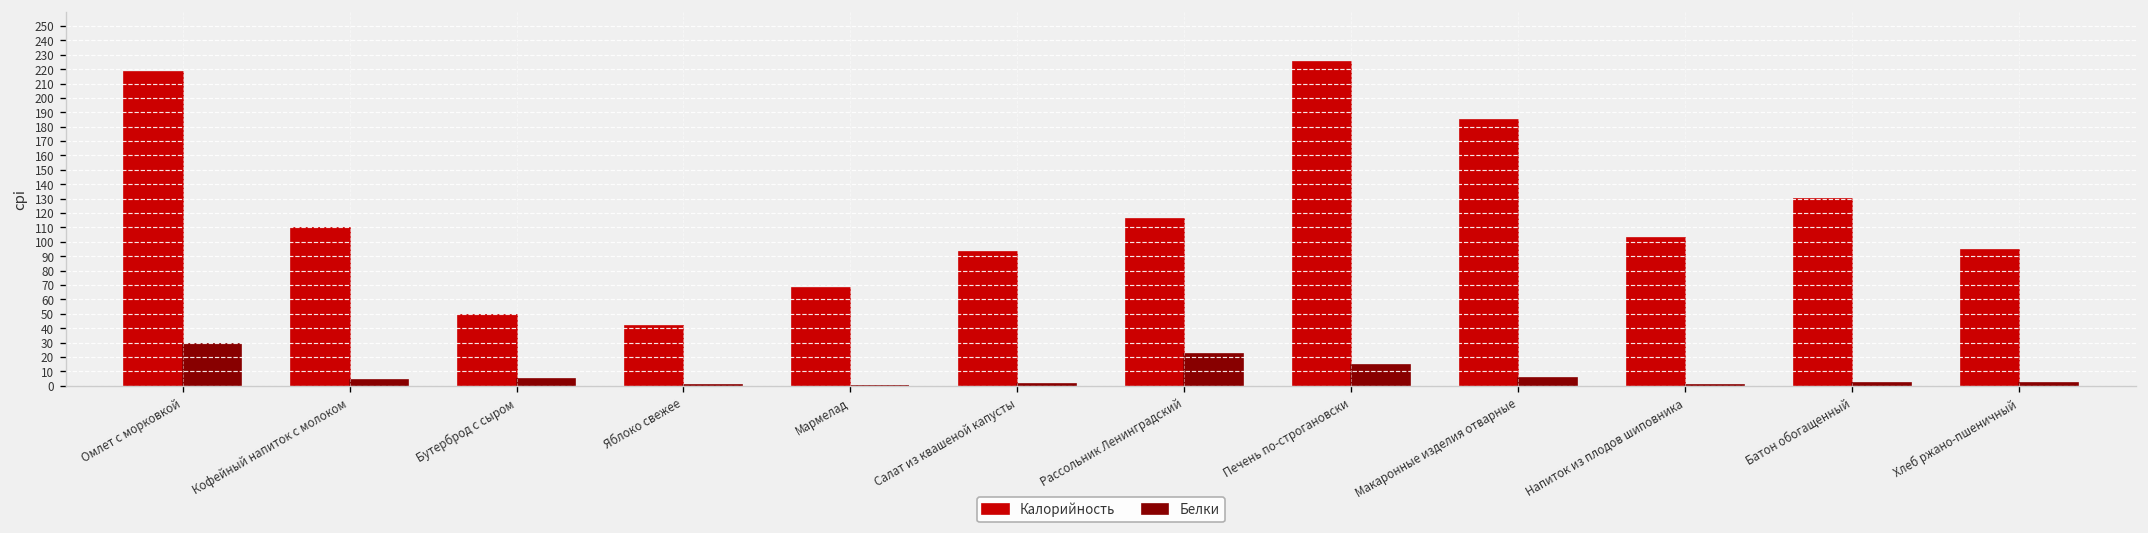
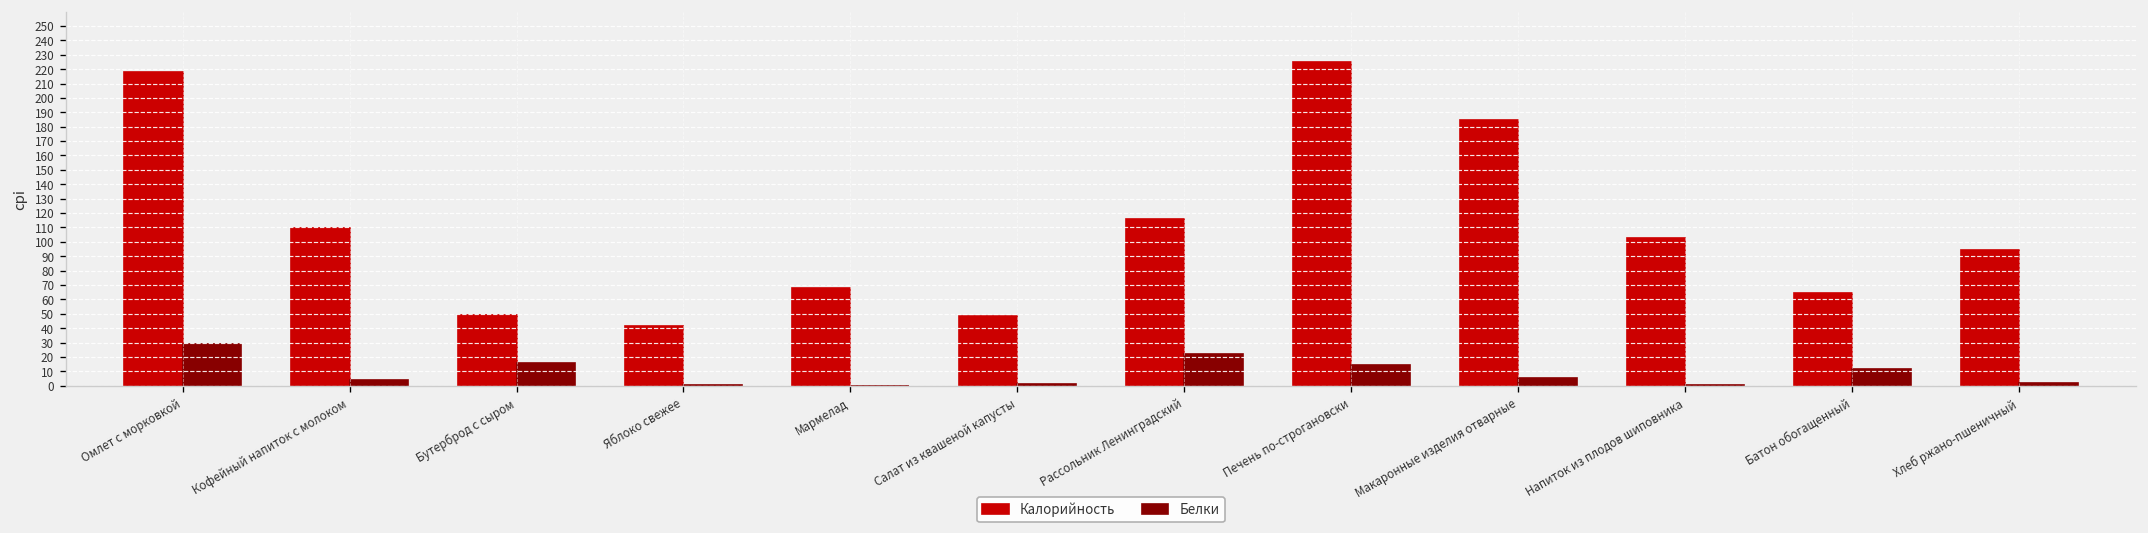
Белки, Бутерброд с сыром: 5 -> 16
Калорийность, Салат из квашеной капусты: 93 -> 49
Калорийность, Батон обогащенный: 130 -> 64
Белки, Батон обогащенный: 2 -> 12
